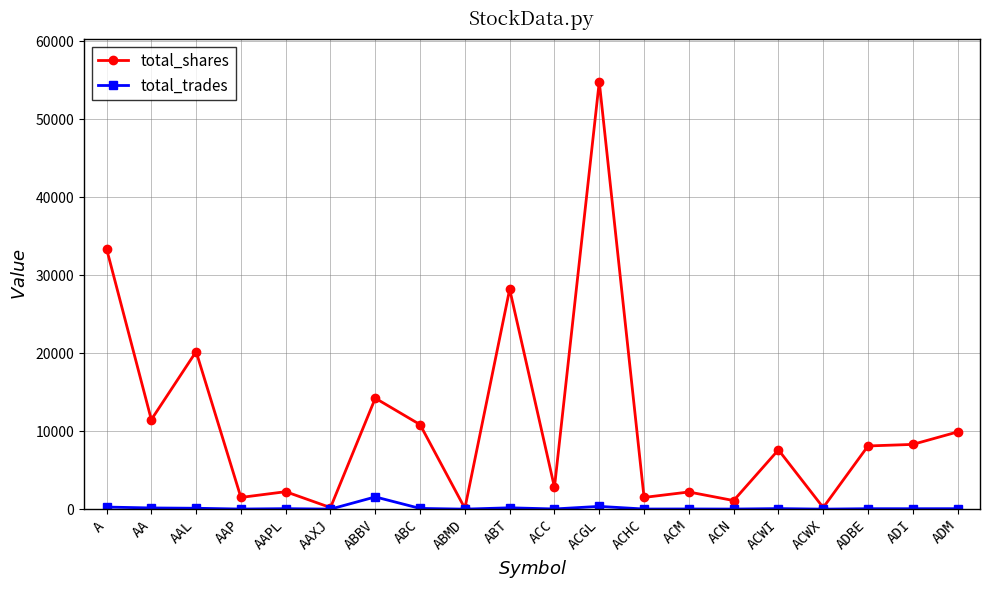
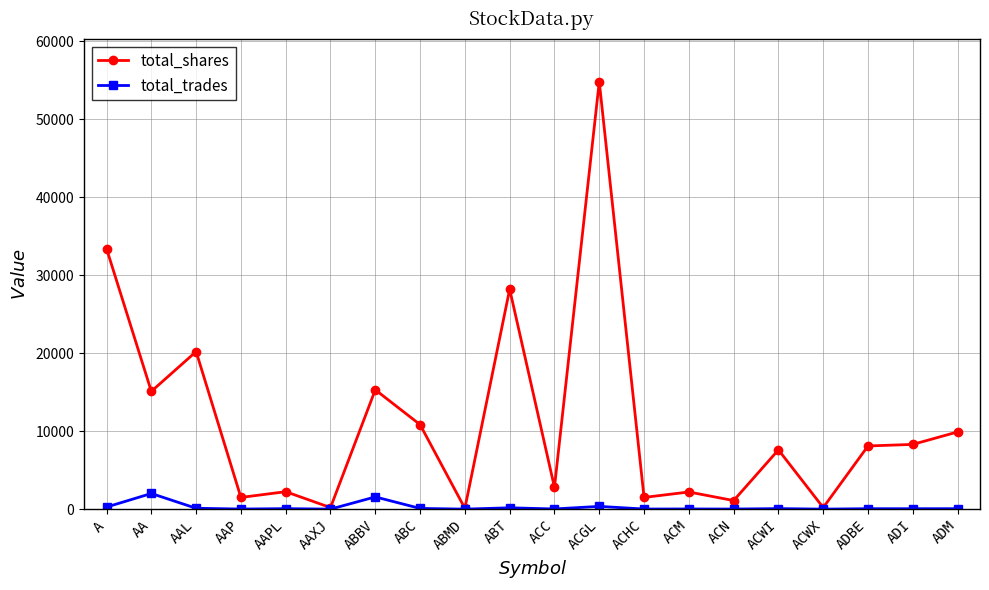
total_shares, AA: 11000 -> 15000
total_trades, AA: 0 -> 2000
total_shares, ABBV: 14000 -> 15000
